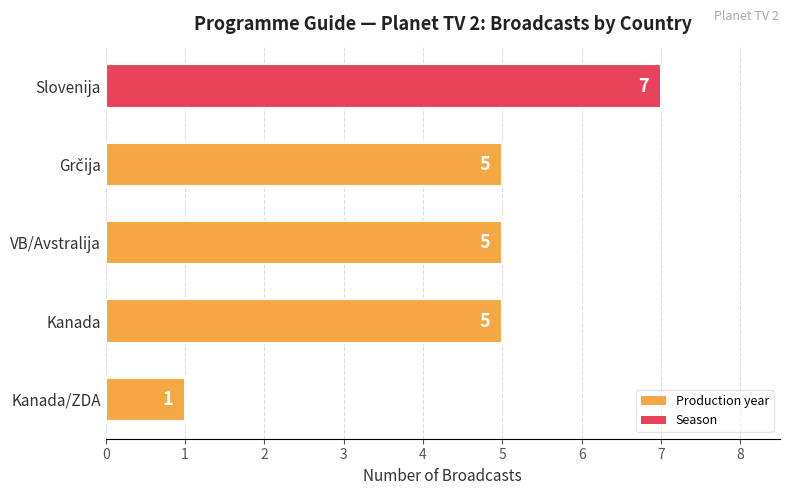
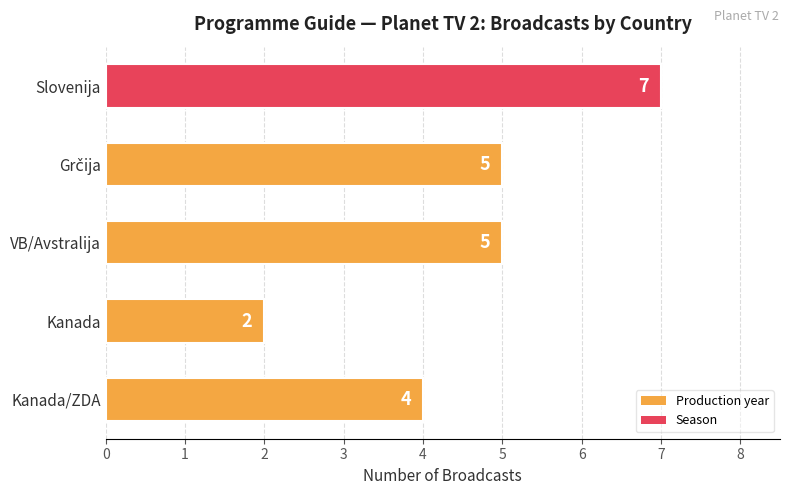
Kanada: 5 -> 2
Kanada/ZDA: 1 -> 4
